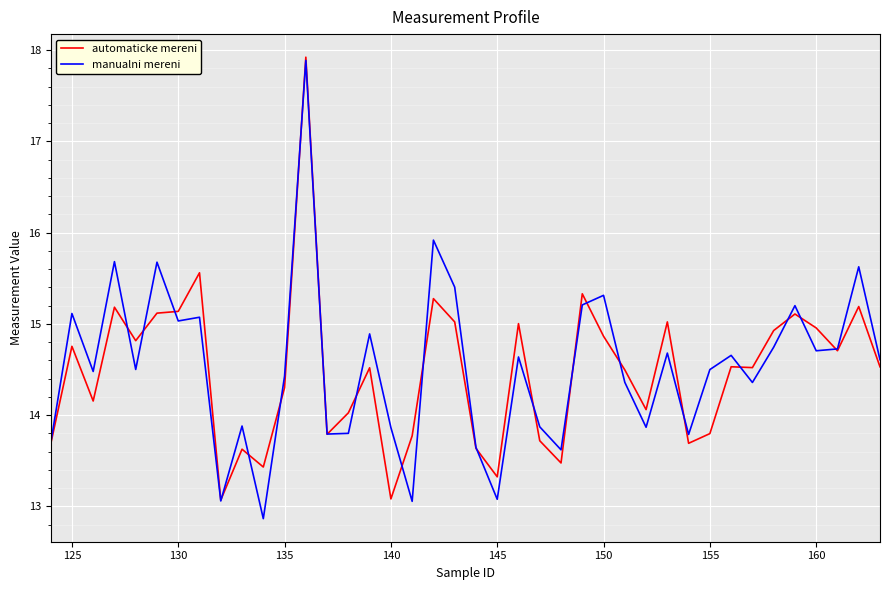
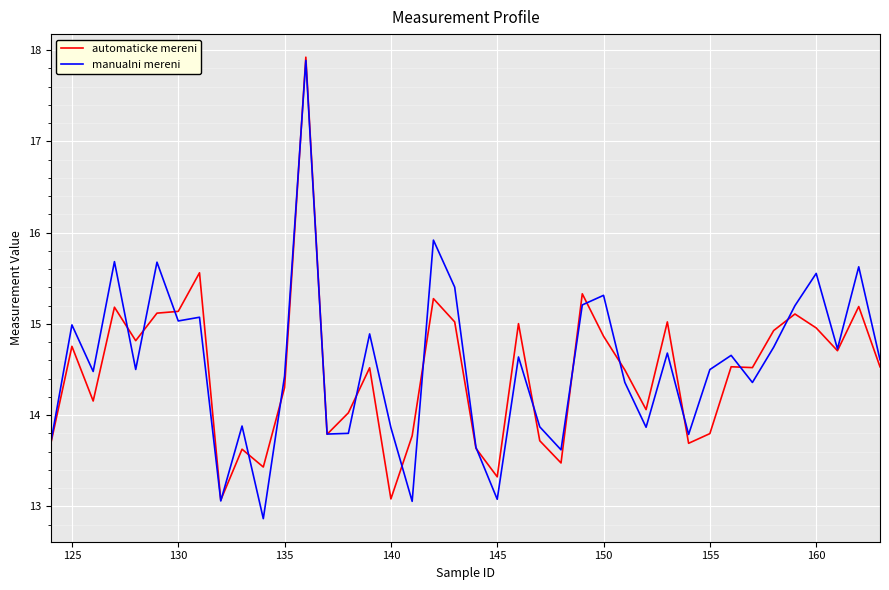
manualni mereni, 125: 15.1 -> 15.0
manualni mereni, 160: 14.7 -> 15.6
